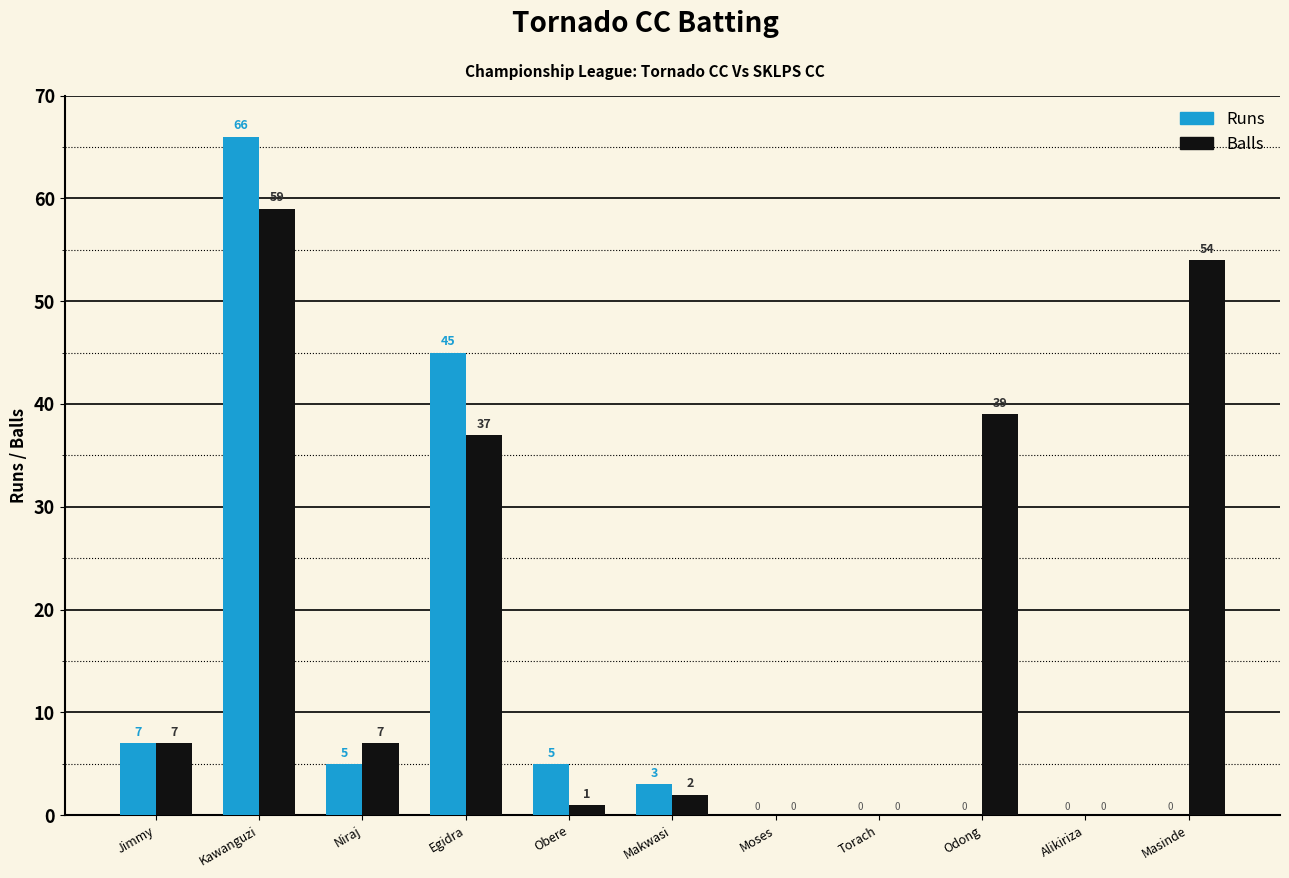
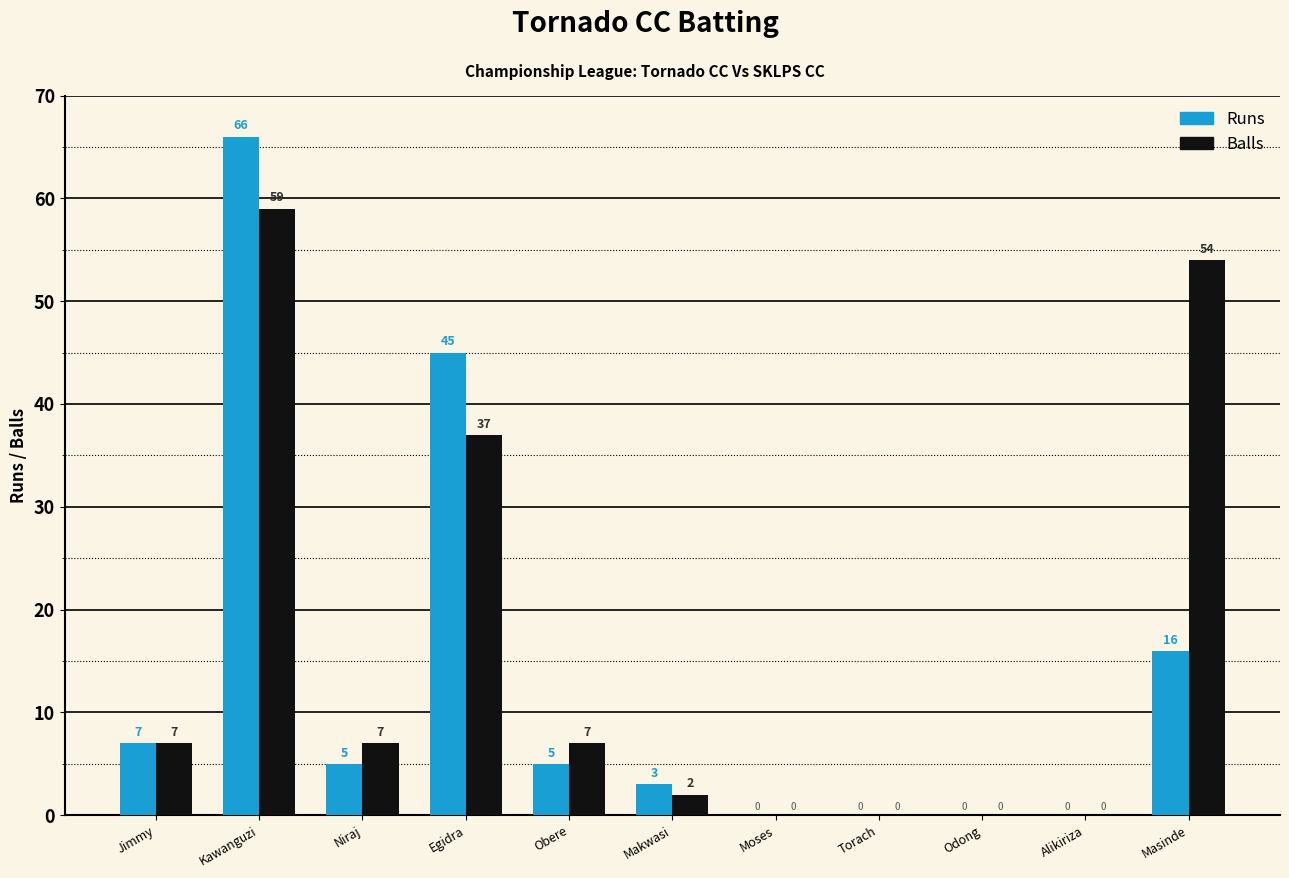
Balls, Obere: 1 -> 7
Balls, Odong: 39 -> 0
Runs, Masinde: 0 -> 16
